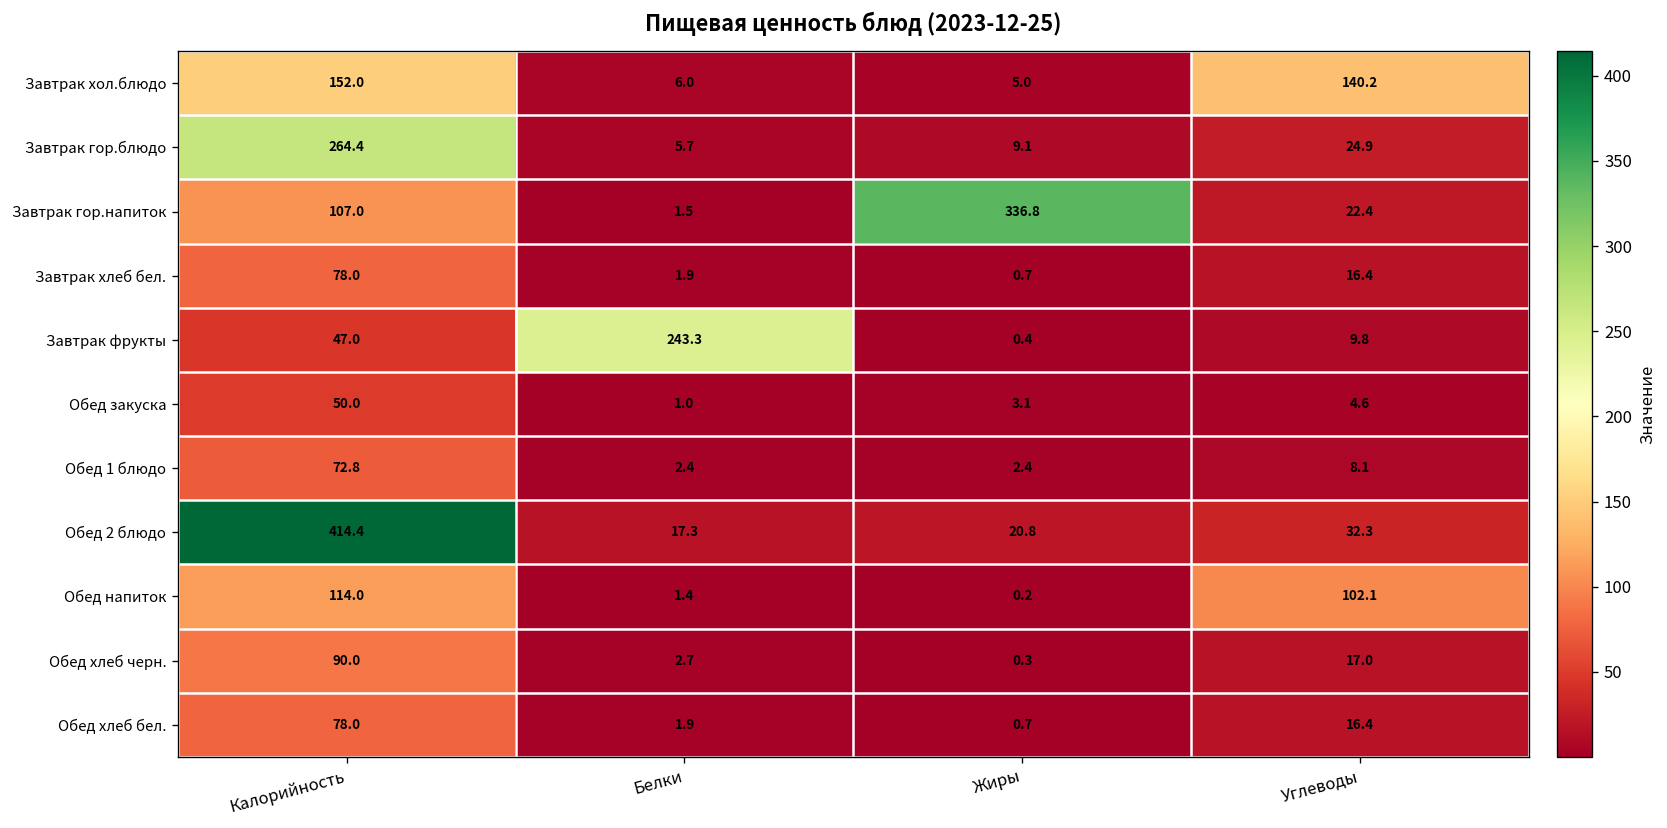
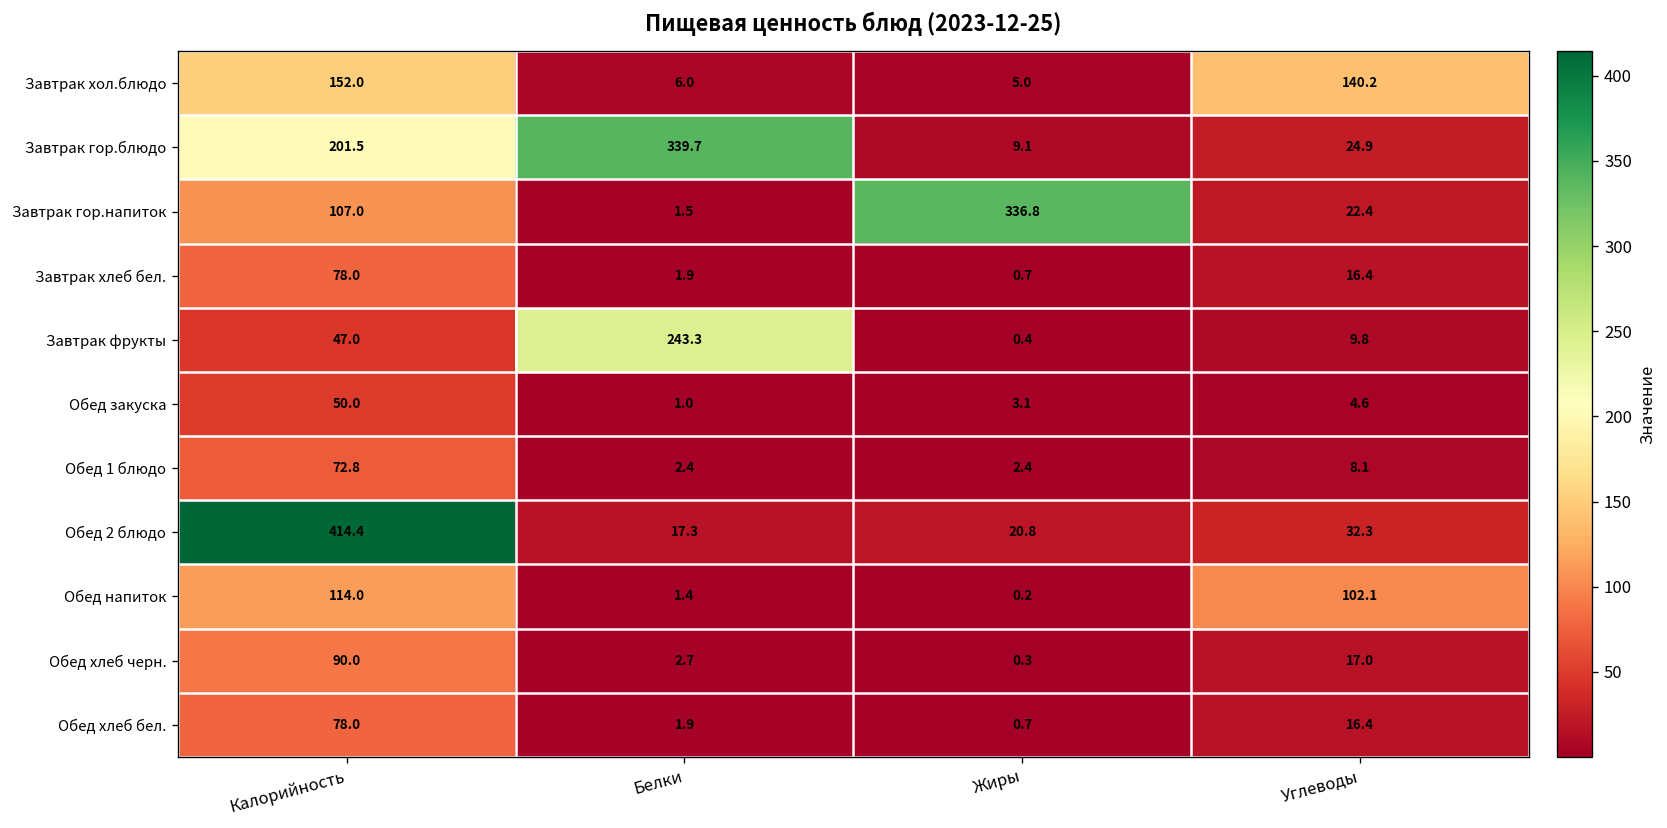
Завтрак гор.блюдо, Калорийность: 264.4 -> 201.5
Завтрак гор.блюдо, Белки: 5.7 -> 339.7
